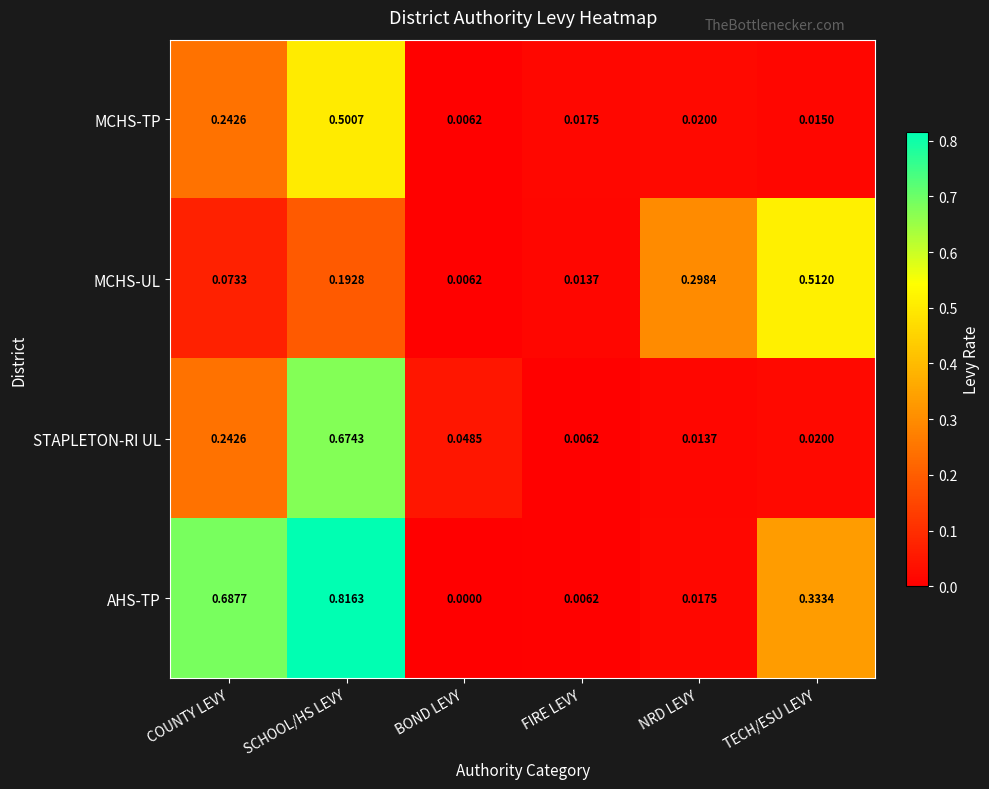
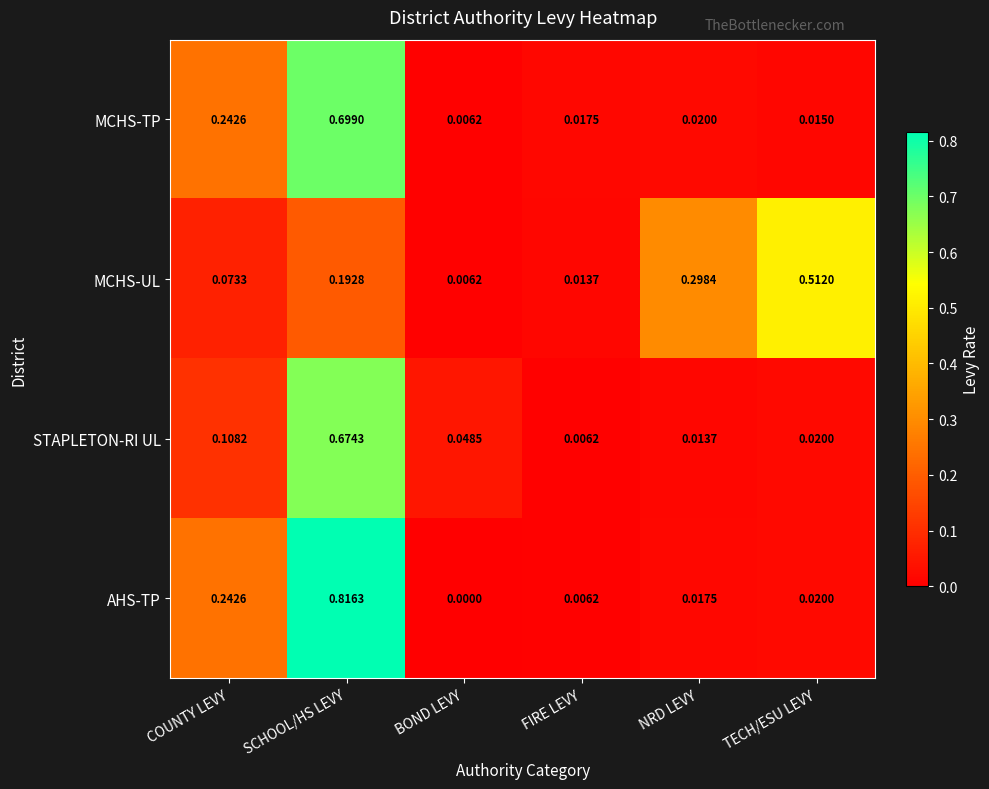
MCHS-TP, SCHOOL/HS LEVY: 0.5007 -> 0.6990
STAPLETON-RI UL, COUNTY LEVY: 0.2426 -> 0.1082
AHS-TP, COUNTY LEVY: 0.6877 -> 0.2426
AHS-TP, TECH/ESU LEVY: 0.3334 -> 0.0200
